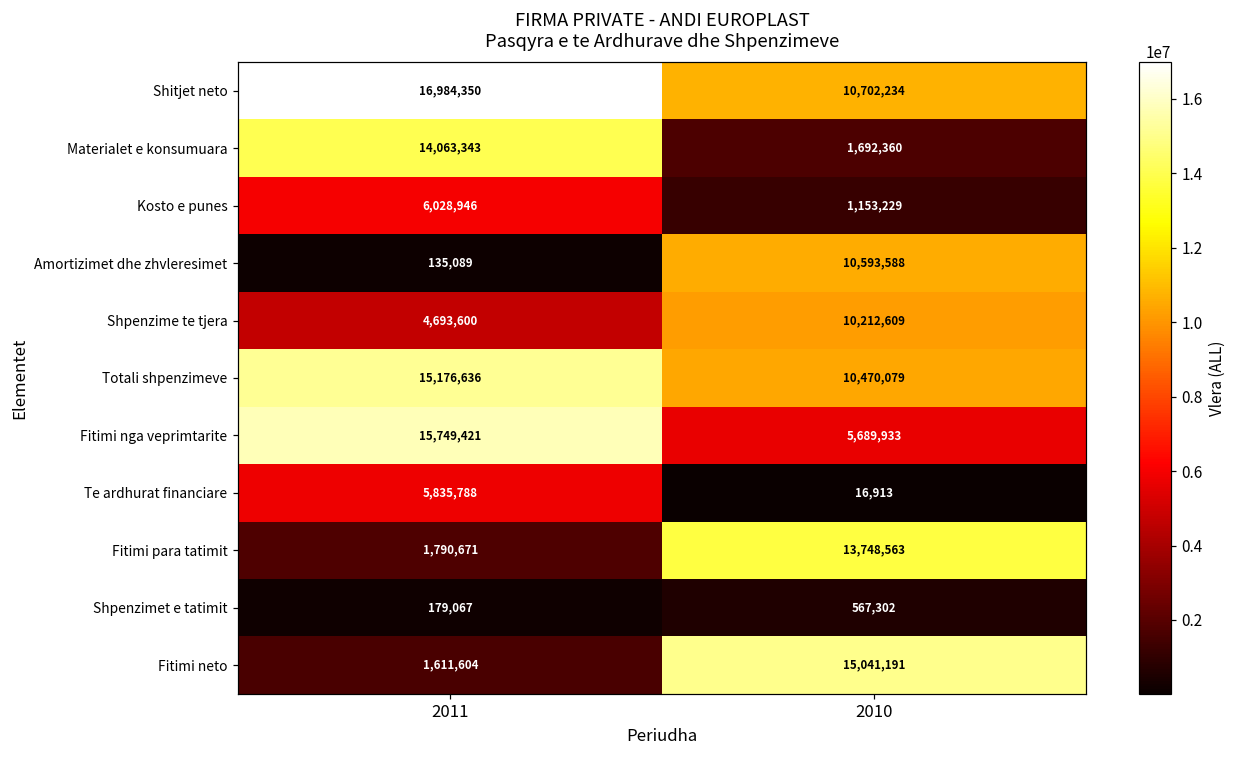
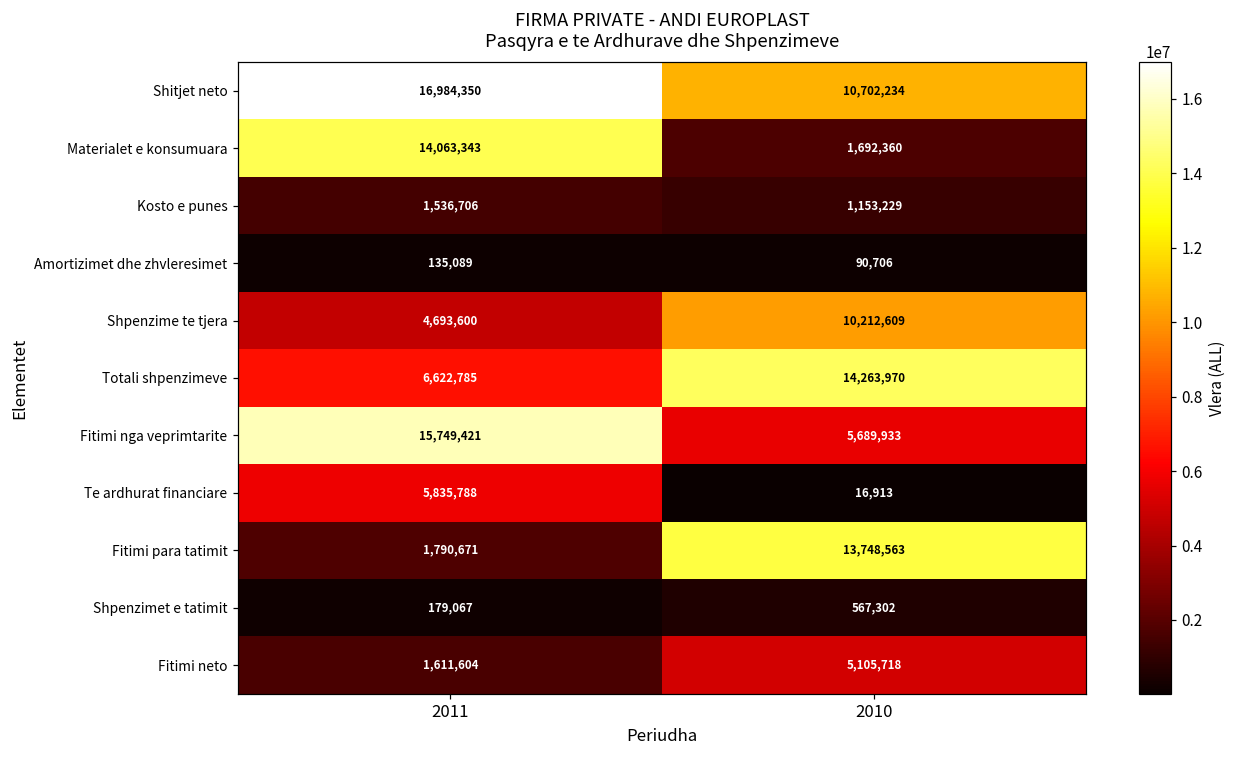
Kosto e punes, 2011: 6,028,946 -> 1,536,706
Amortizimet dhe zhvleresimet, 2010: 10,593,588 -> 90,706
Totali shpenzimeve, 2011: 15,176,636 -> 6,622,785
Totali shpenzimeve, 2010: 10,470,079 -> 14,263,970
Fitimi neto, 2010: 15,041,191 -> 5,105,718
